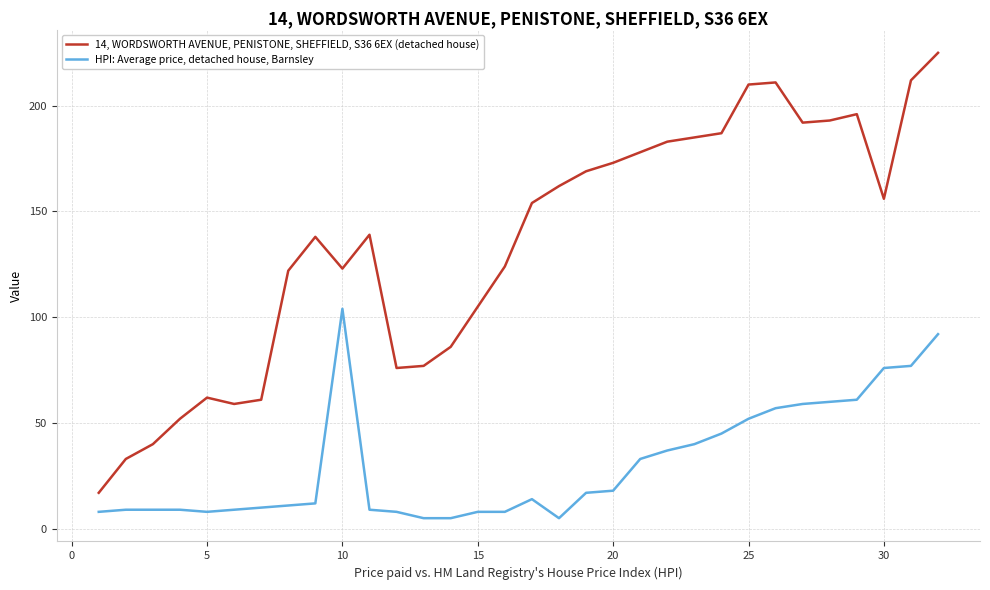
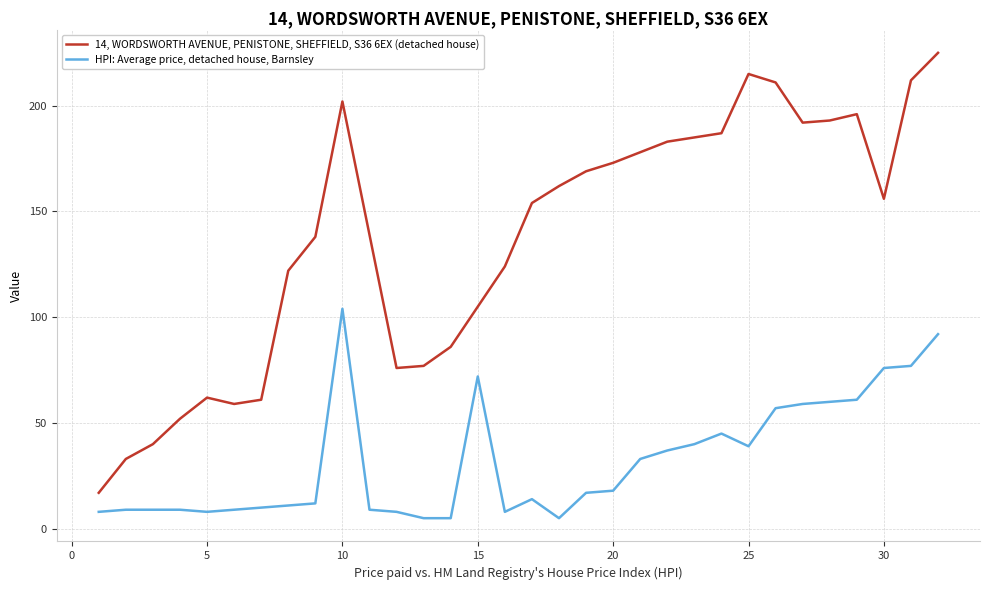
14, WORDSWORTH AVENUE, PENISTONE, SHEFFIELD, S36 6EX (detached house), 10: 123 -> 202
HPI: Average price, detached house, Barnsley, 15: 8 -> 72
14, WORDSWORTH AVENUE, PENISTONE, SHEFFIELD, S36 6EX (detached house), 25: 210 -> 215
HPI: Average price, detached house, Barnsley, 25: 52 -> 39
